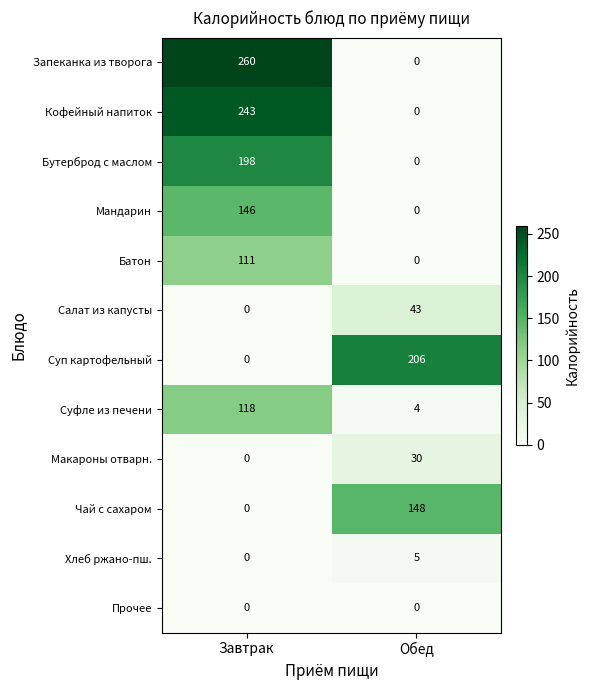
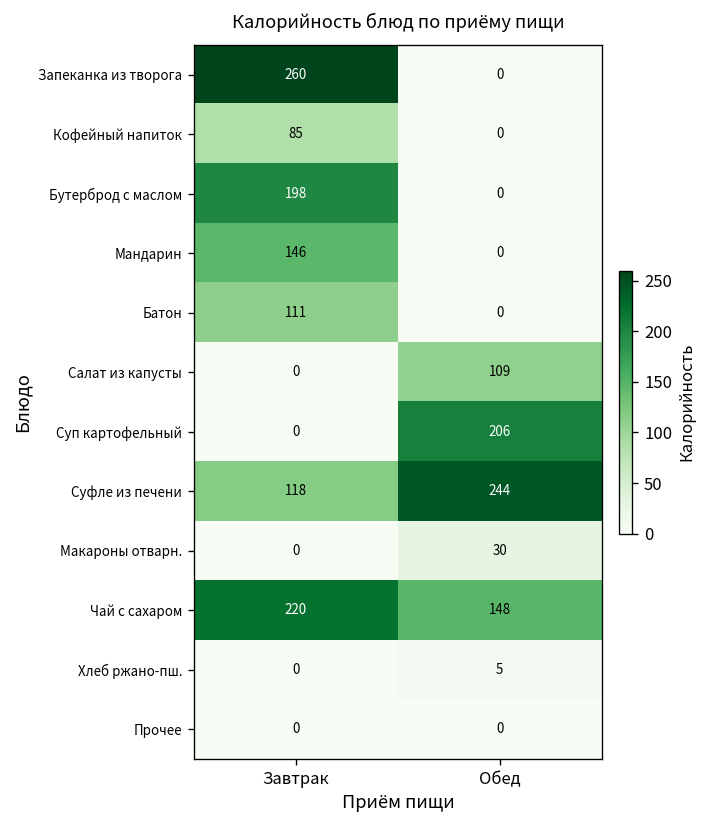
Кофейный напиток, Завтрак: 243 -> 85
Салат из капусты, Обед: 43 -> 109
Суфле из печени, Обед: 4 -> 244
Чай с сахаром, Завтрак: 0 -> 220
